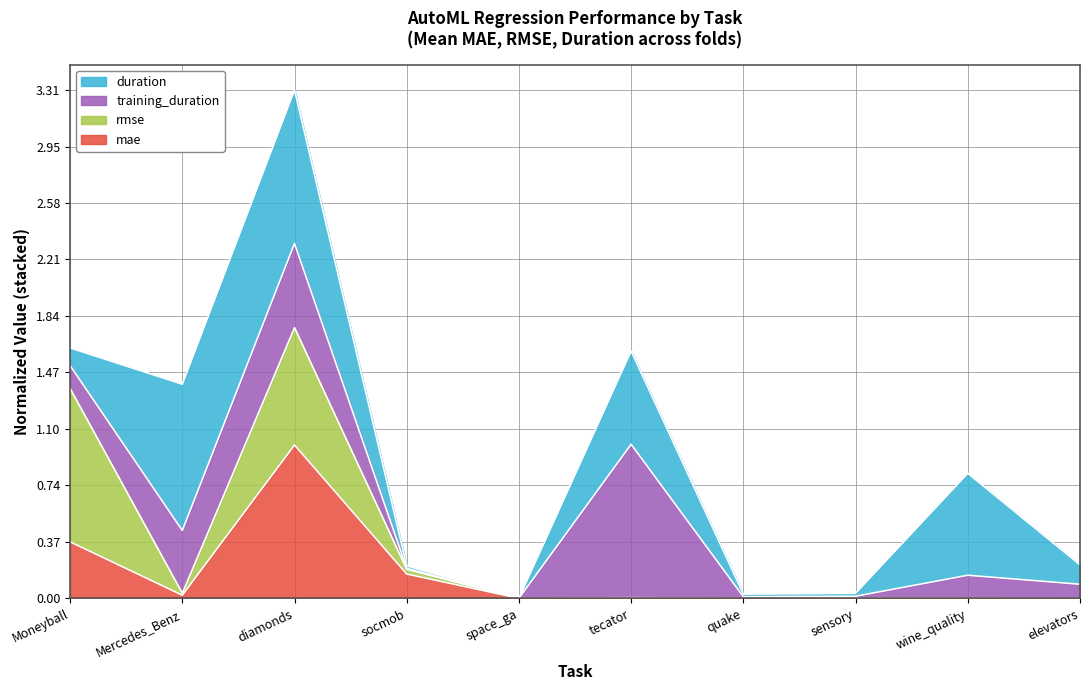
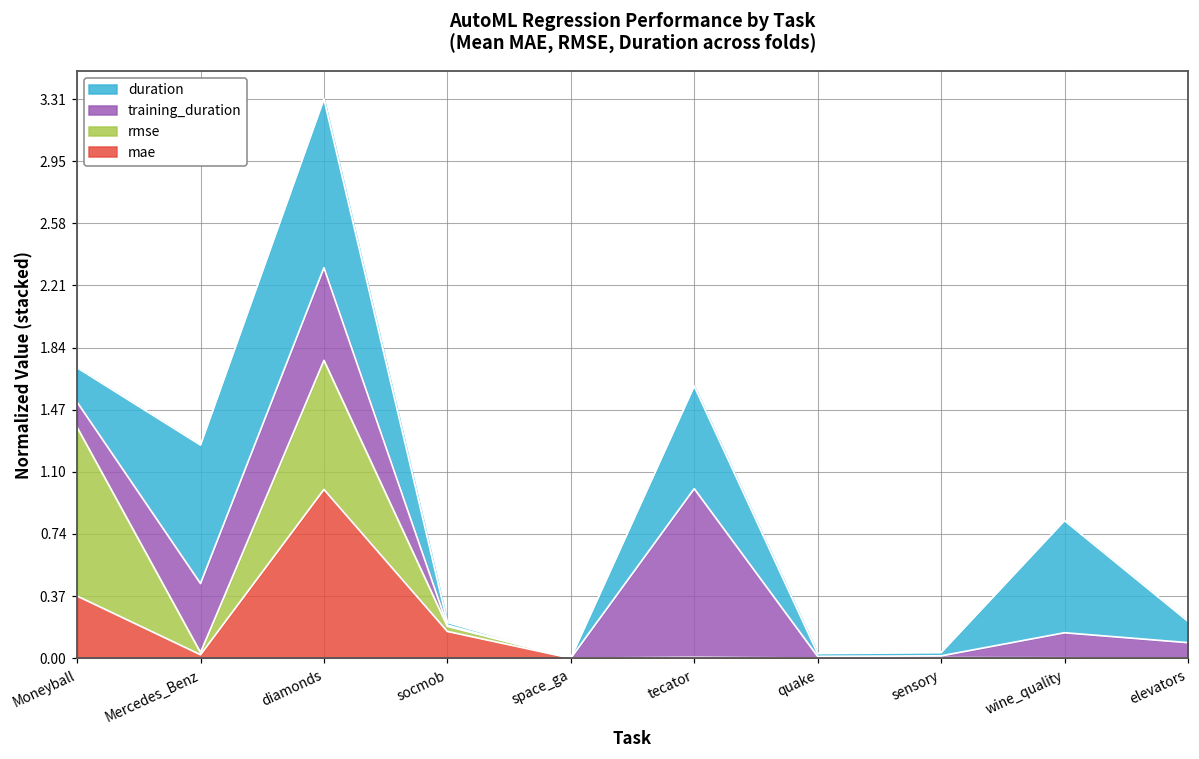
duration, Moneyball: 0.11 -> 0.20
duration, Mercedes_Benz: 0.95 -> 0.82
